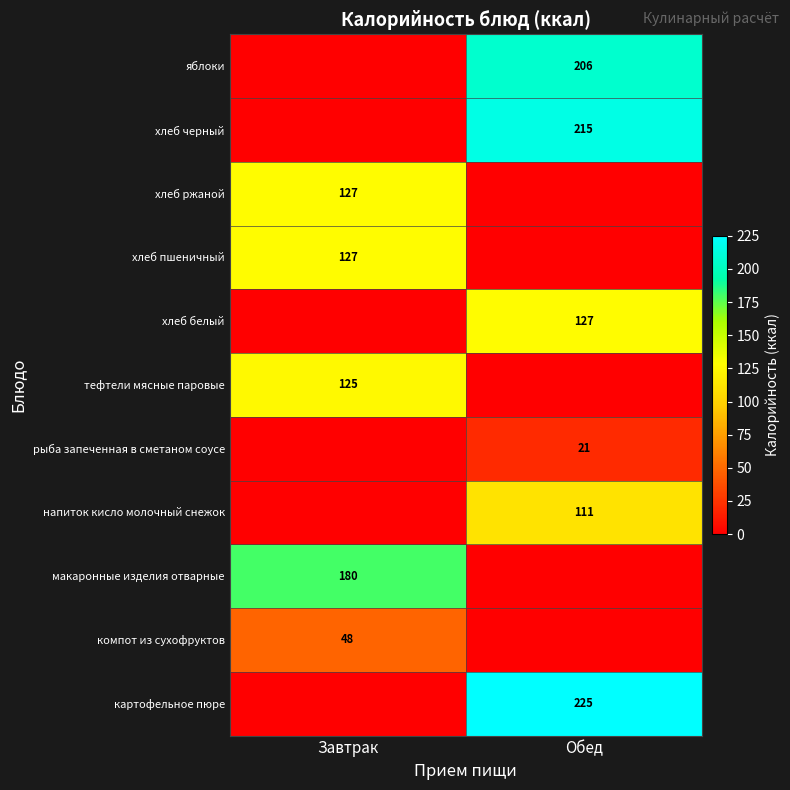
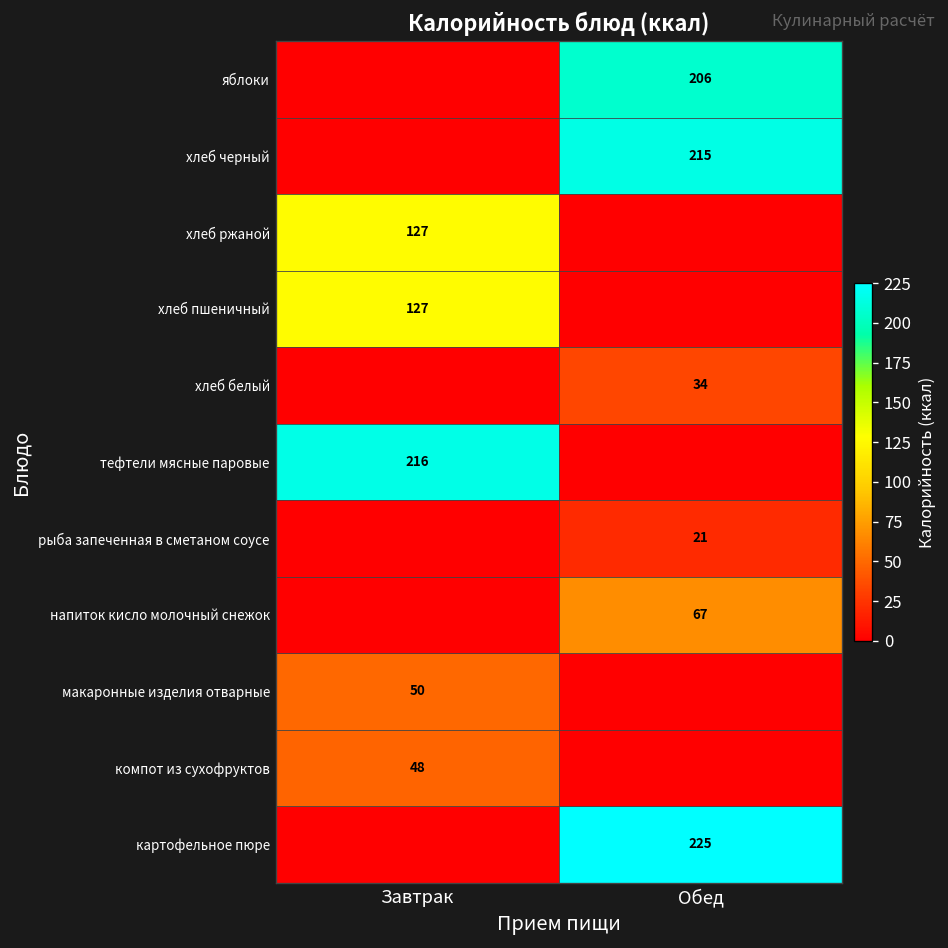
хлеб белый, Обед: 127 -> 34
тефтели мясные паровые, Завтрак: 125 -> 216
напиток кисло молочный снежок, Обед: 111 -> 67
макаронные изделия отварные, Завтрак: 180 -> 50
